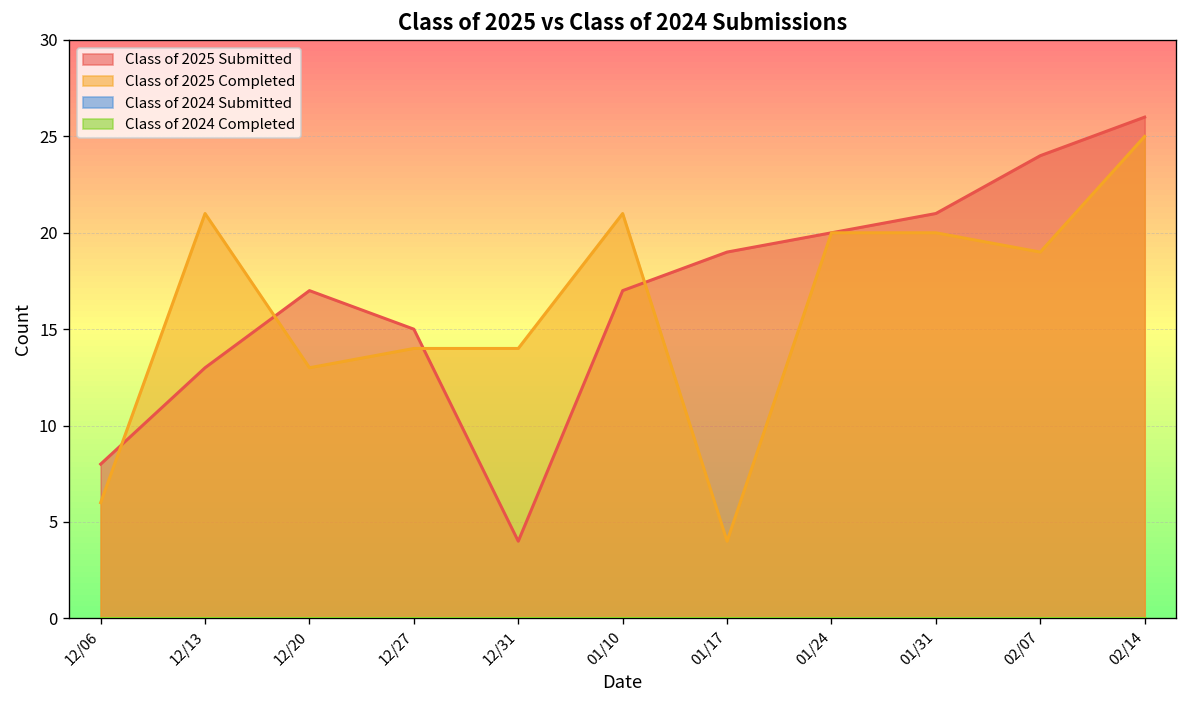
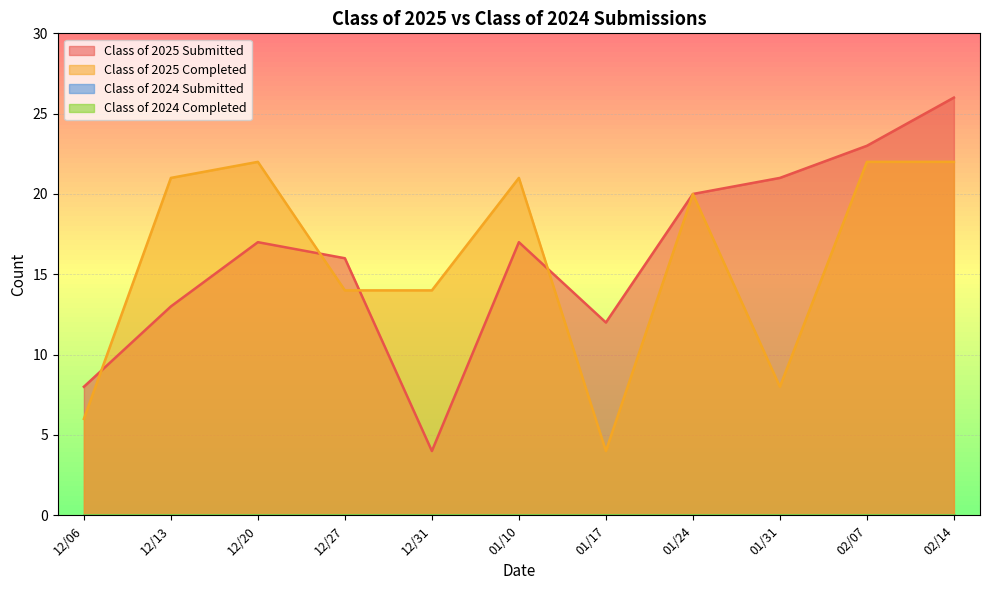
Class of 2025 Completed, 12/20: 13 -> 22
Class of 2025 Submitted, 12/27: 15 -> 16
Class of 2025 Submitted, 01/17: 19 -> 12
Class of 2025 Completed, 01/31: 20 -> 8
Class of 2025 Submitted, 02/07: 24 -> 23
Class of 2025 Completed, 02/07: 19 -> 22
Class of 2025 Completed, 02/14: 25 -> 22
